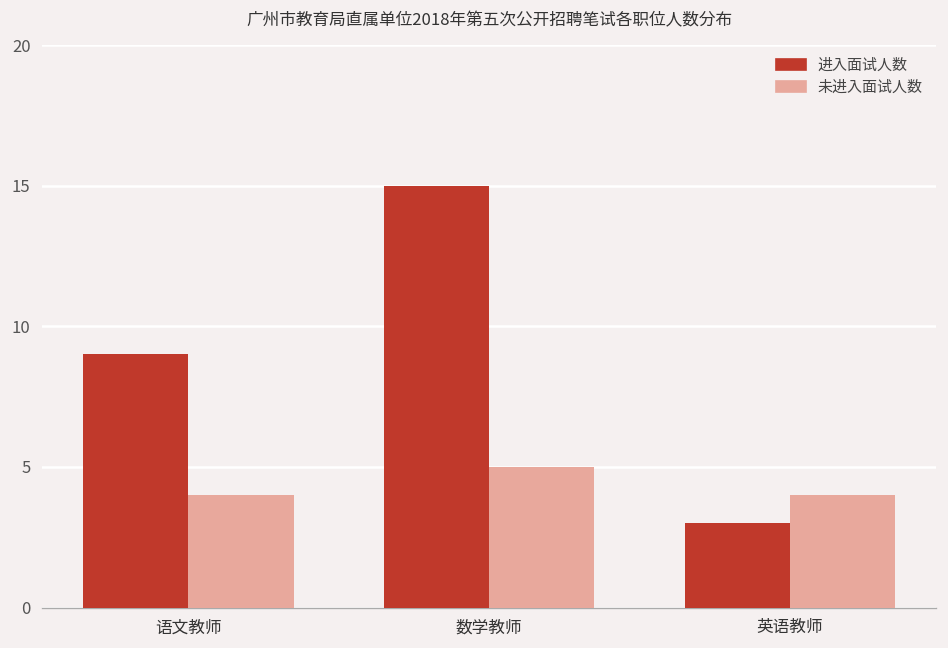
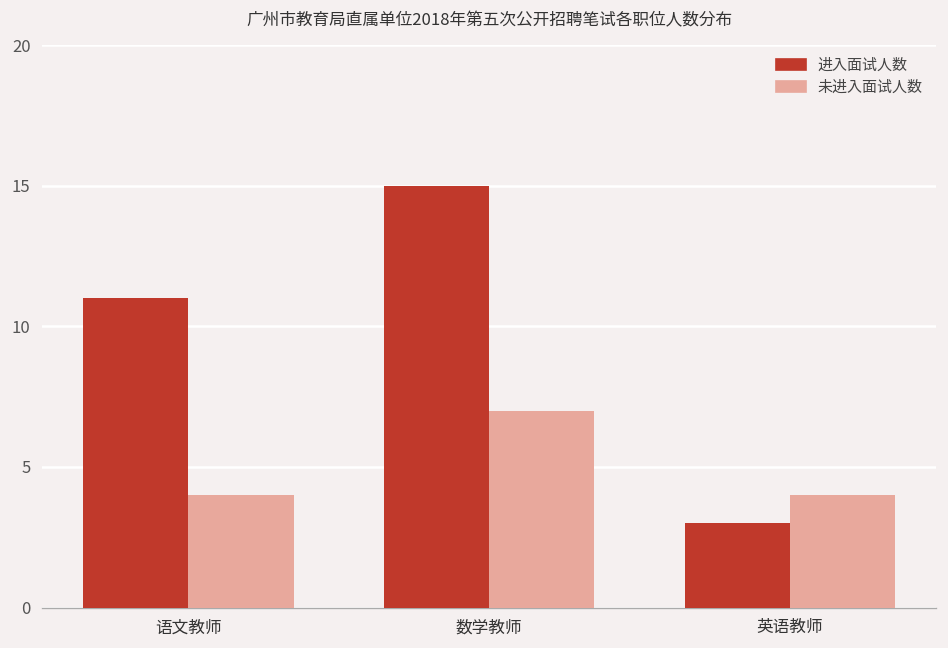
进入面试人数, 语文教师: 9 -> 11
未进入面试人数, 数学教师: 5 -> 7
